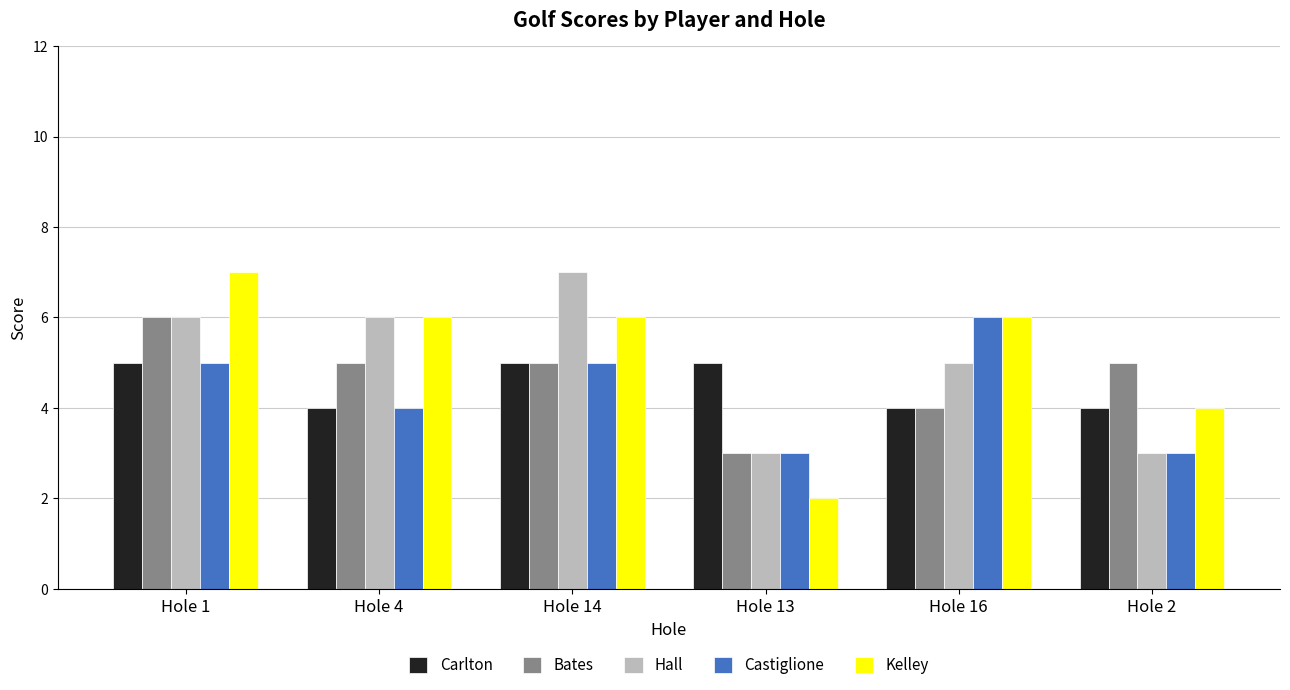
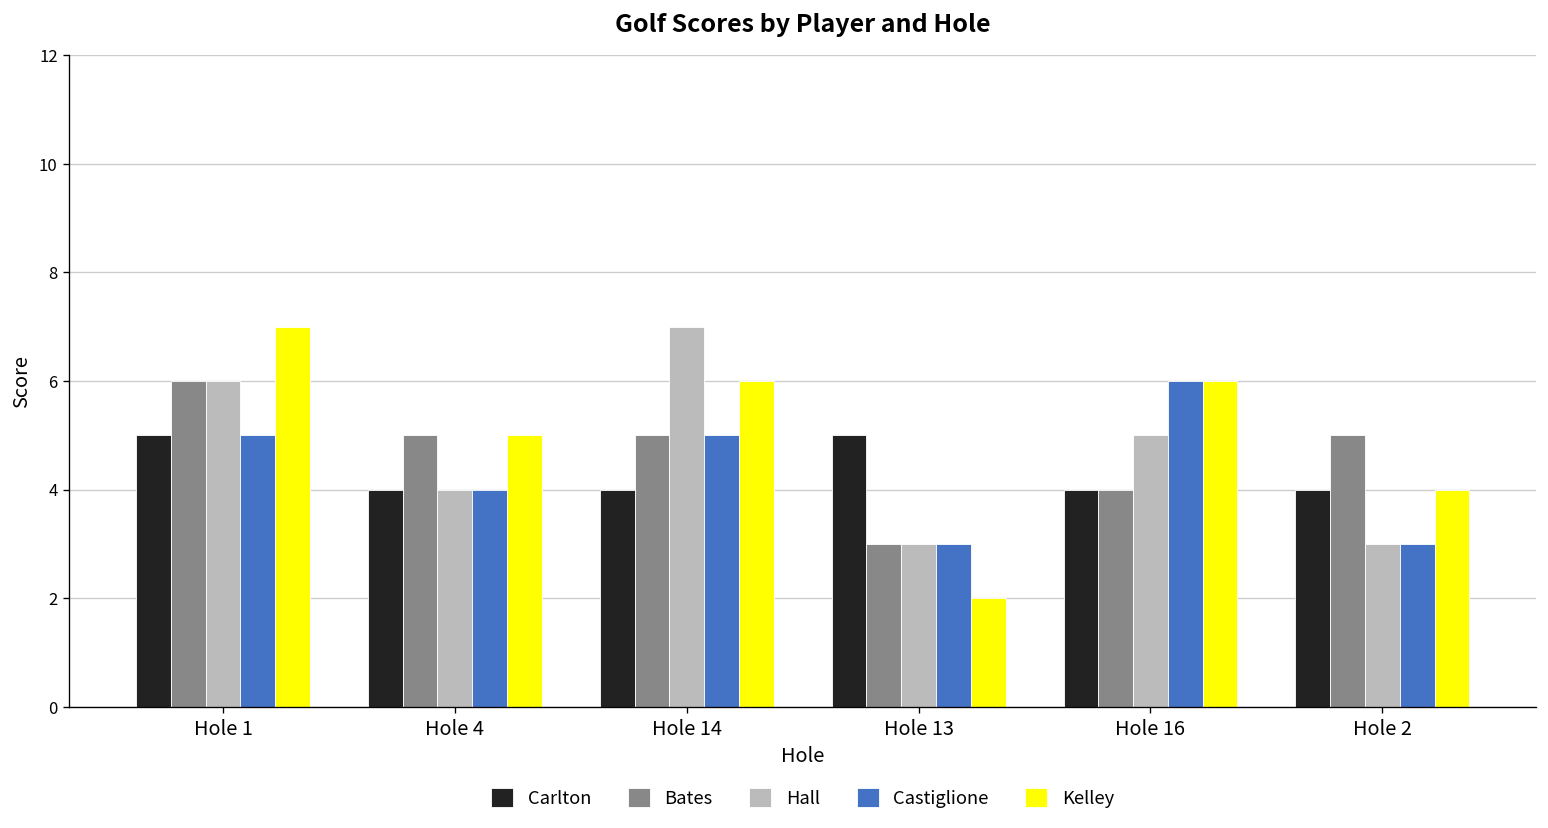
Hall, Hole 4: 6 -> 4
Kelley, Hole 4: 6 -> 5
Carlton, Hole 14: 5 -> 4
